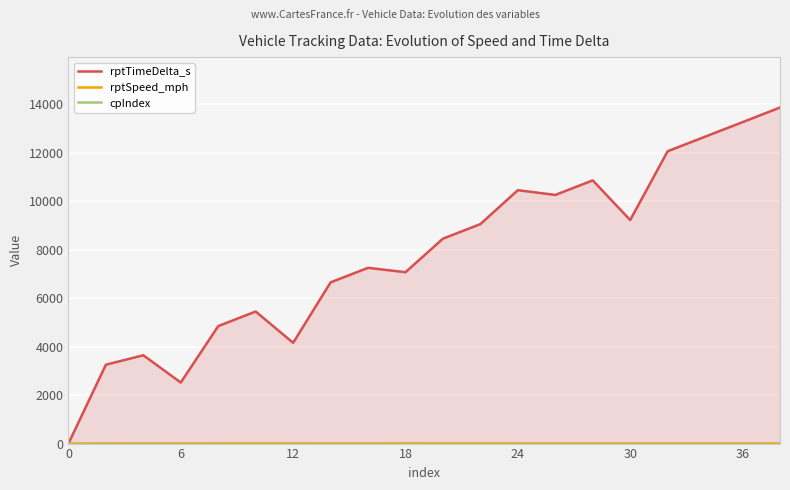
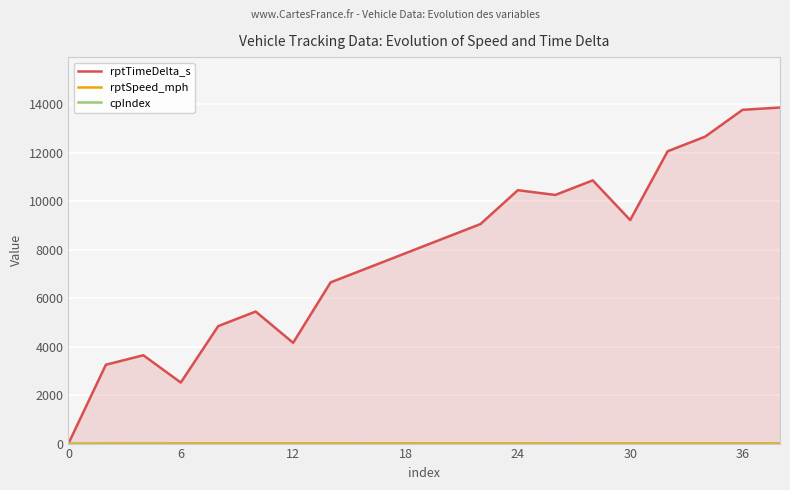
rptTimeDelta_s, 18: 7100 -> 7900
rptTimeDelta_s, 36: 13300 -> 13800
